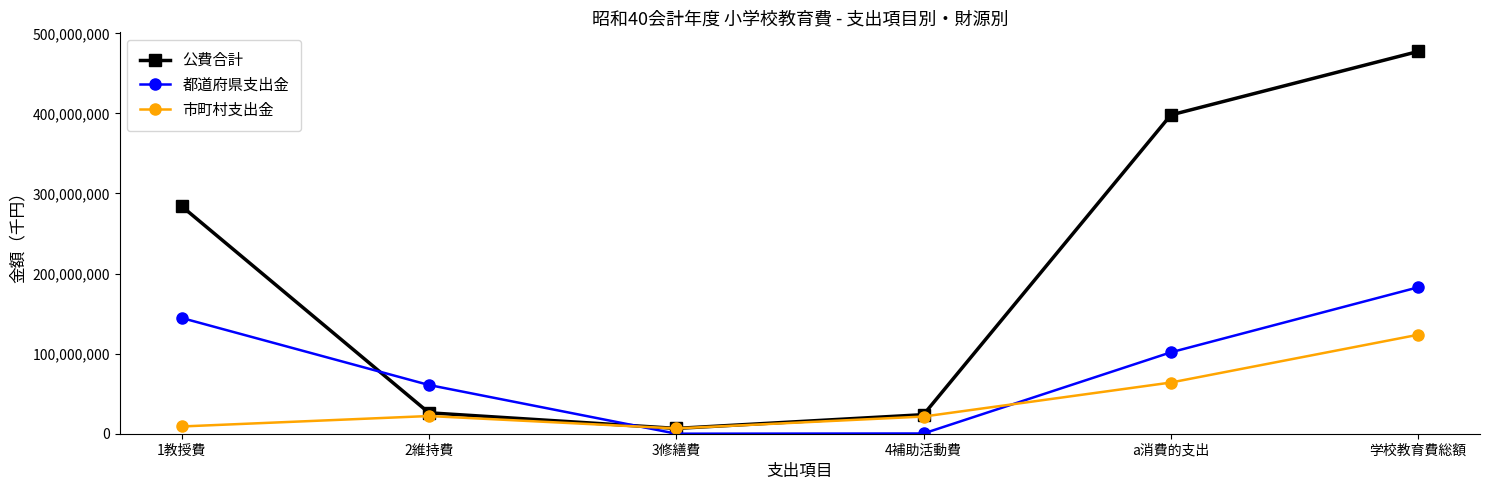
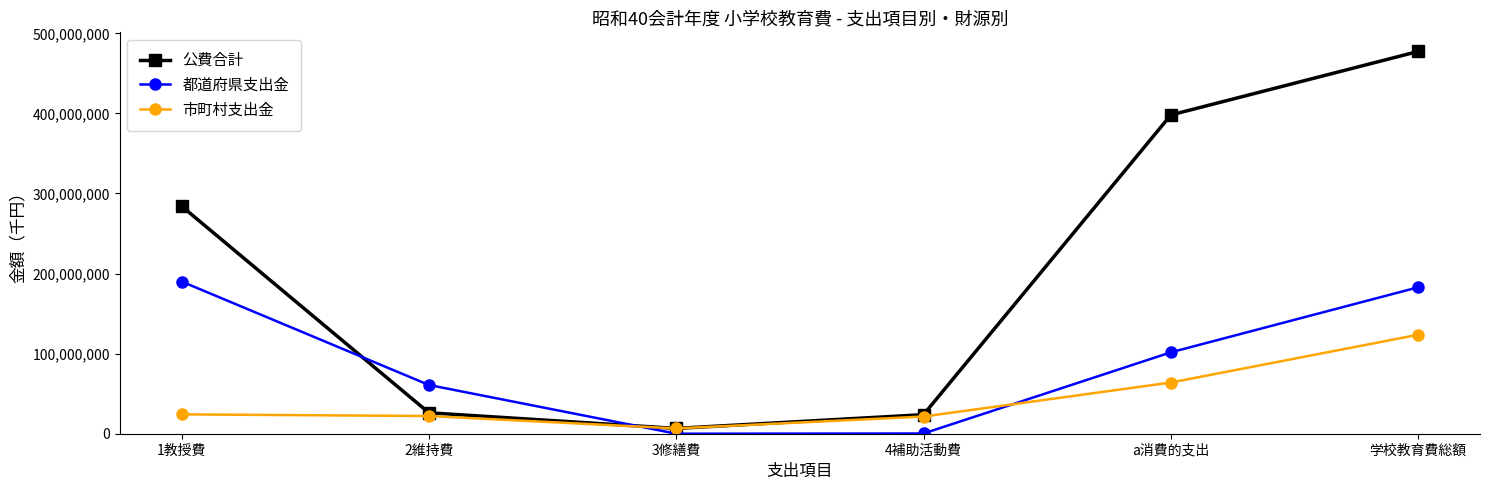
都道府県支出金, 1教授費: 140,000,000 -> 190,000,000
市町村支出金, 1教授費: 10,000,000 -> 20,000,000
